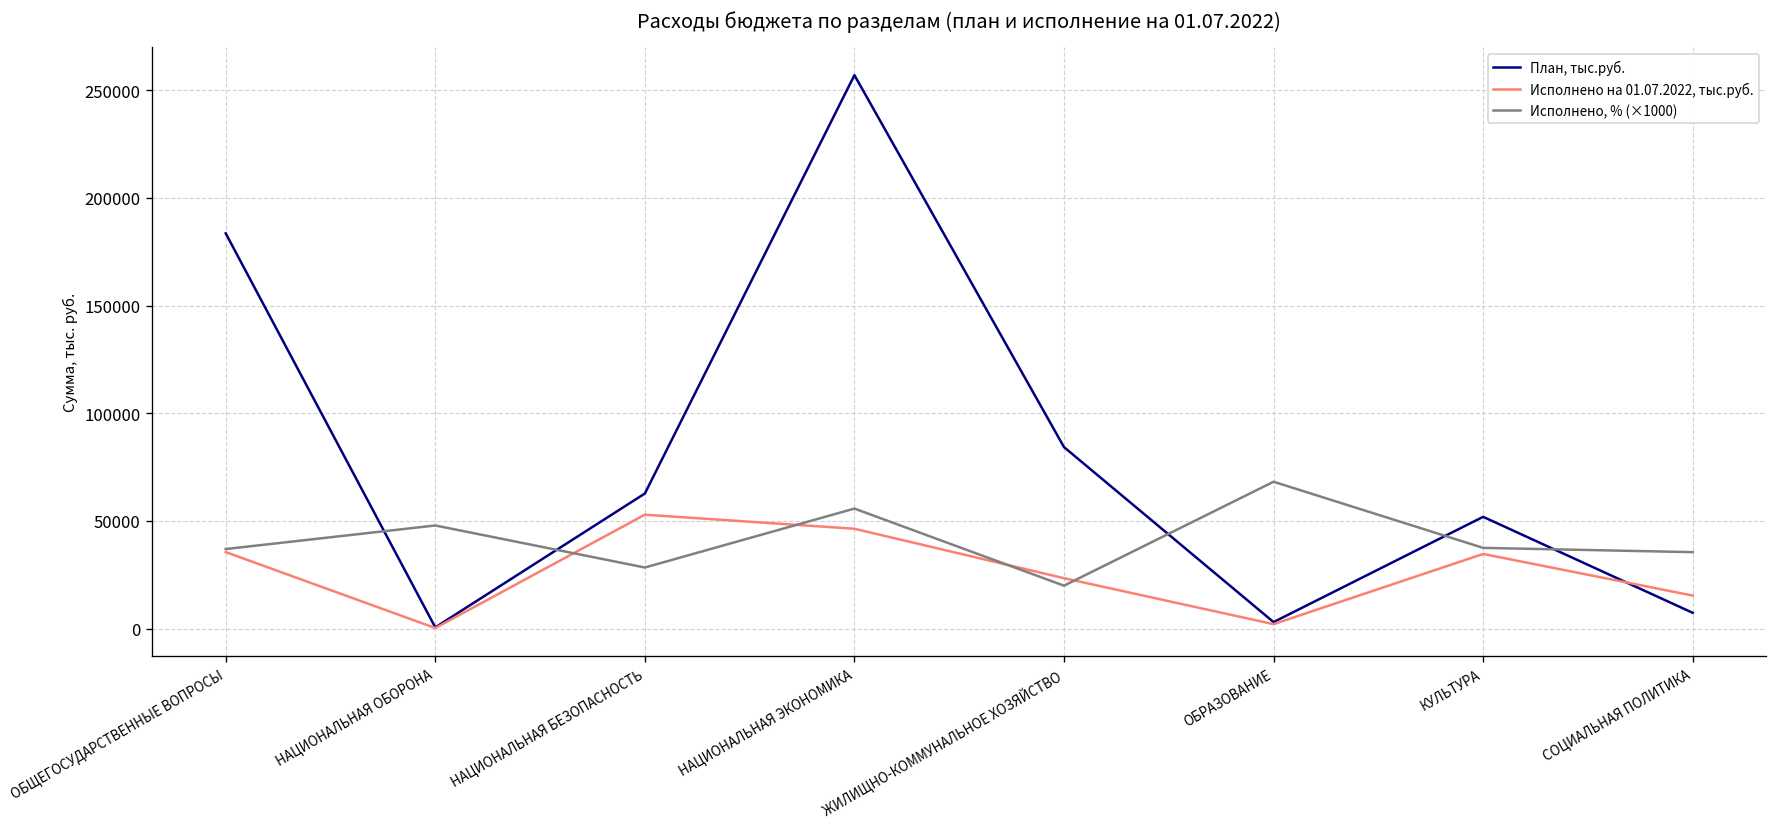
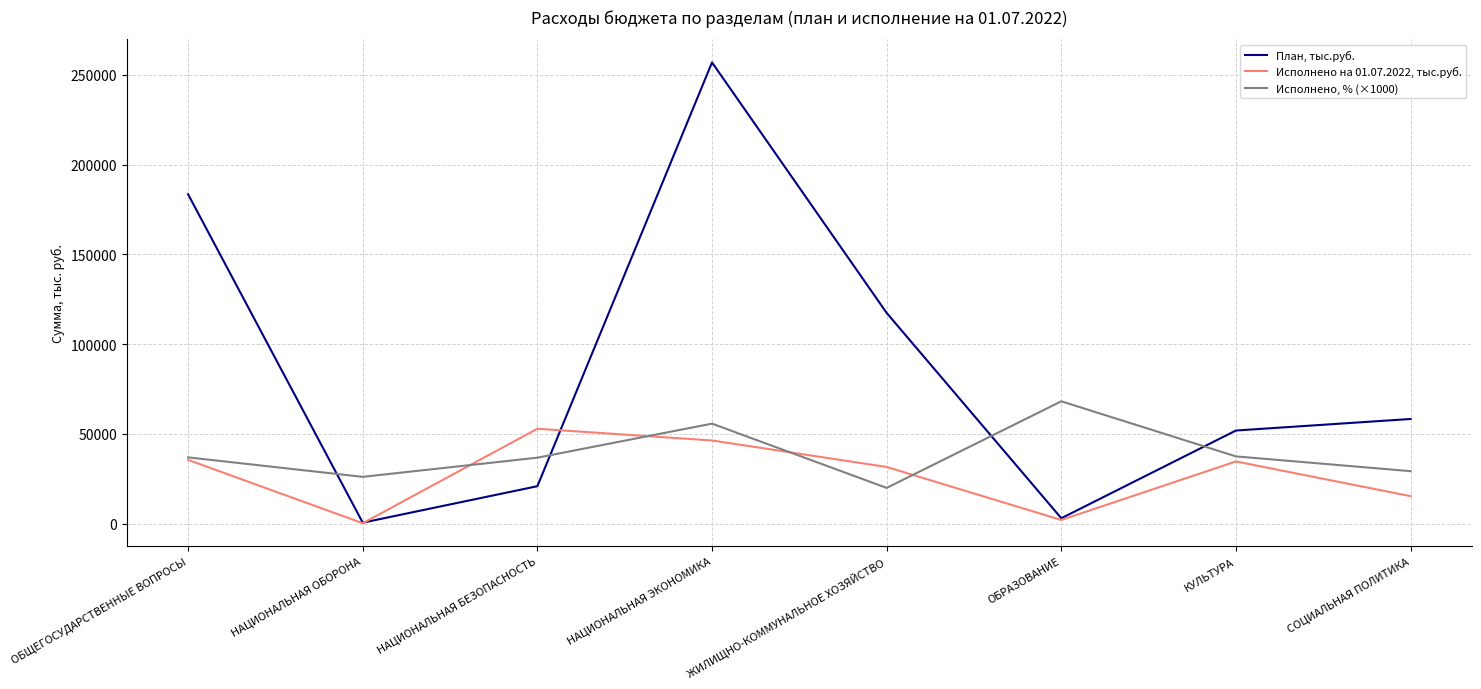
Исполнено, % (×1000), НАЦИОНАЛЬНАЯ ОБОРОНА: 48000 -> 26000
План, тыс.руб., НАЦИОНАЛЬНАЯ БЕЗОПАСНОСТЬ: 63000 -> 21000
Исполнено, % (×1000), НАЦИОНАЛЬНАЯ БЕЗОПАСНОСТЬ: 28000 -> 37000
План, тыс.руб., ЖИЛИЩНО-КОММУНАЛЬНОЕ ХОЗЯЙСТВО: 84000 -> 117000
Исполнено на 01.07.2022, тыс.руб., ЖИЛИЩНО-КОММУНАЛЬНОЕ ХОЗЯЙСТВО: 23000 -> 32000
План, тыс.руб., СОЦИАЛЬНАЯ ПОЛИТИКА: 7000 -> 58000
Исполнено, % (×1000), СОЦИАЛЬНАЯ ПОЛИТИКА: 36000 -> 29000
